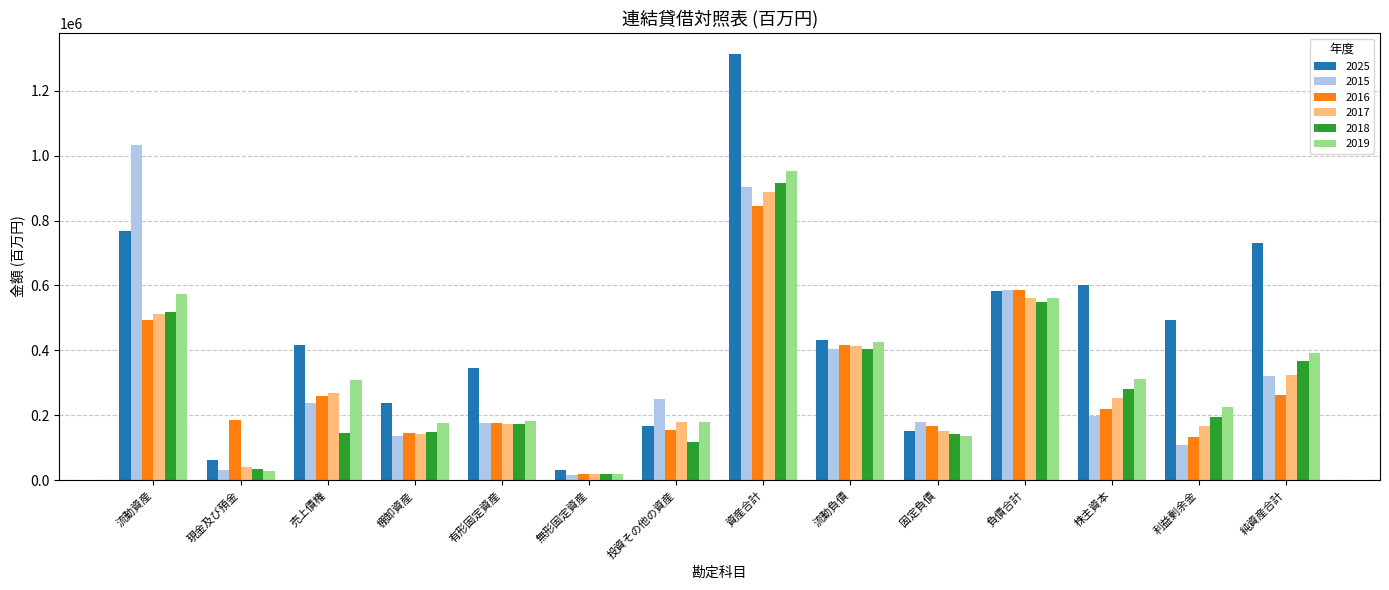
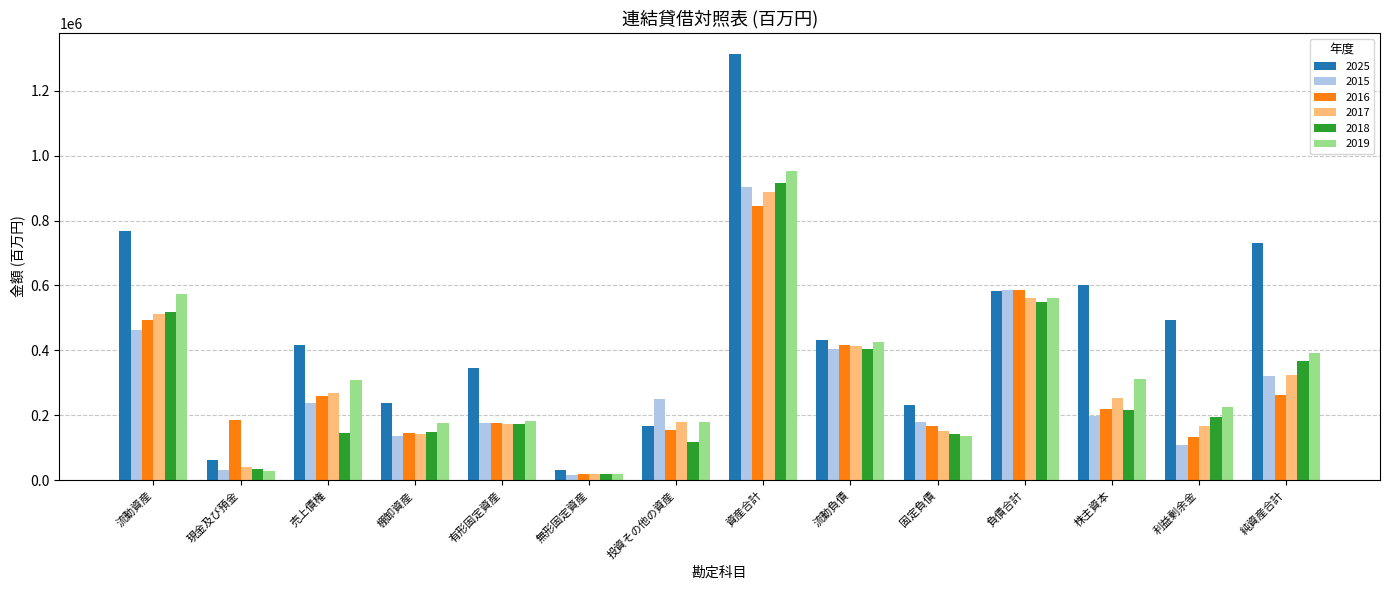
2015, 流動資産: 1030000 -> 460000
2025, 固定負債: 150000 -> 230000
2018, 株主資本: 280000 -> 220000
